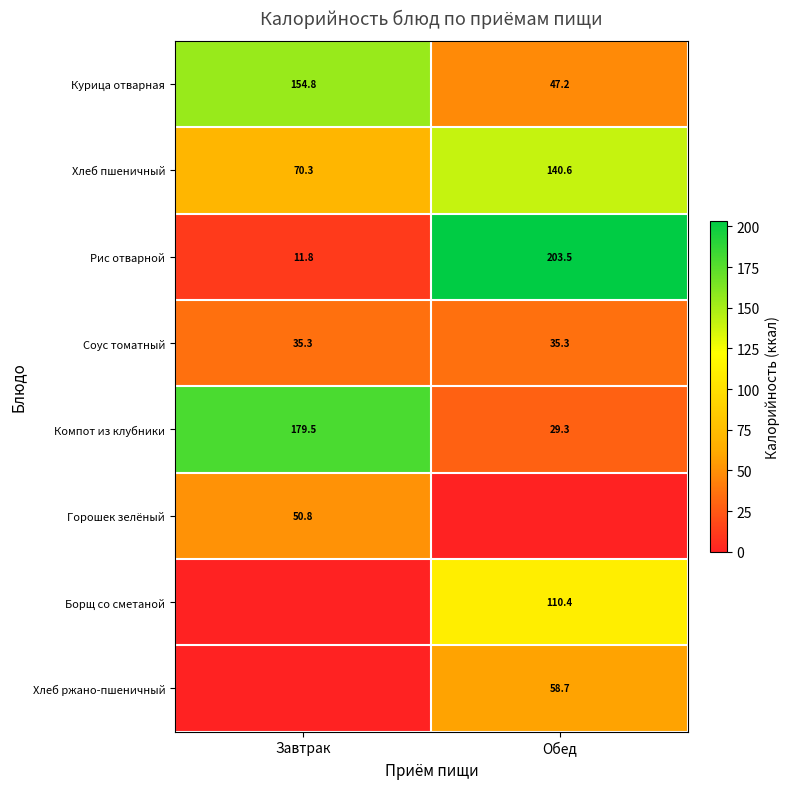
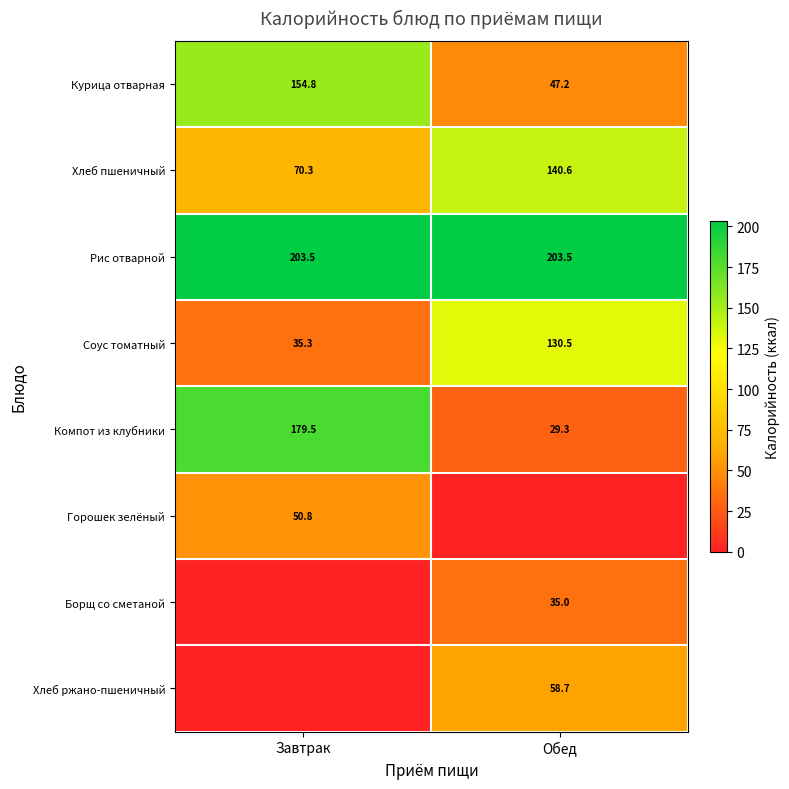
Рис отварной, Завтрак: 11.8 -> 203.5
Соус томатный, Обед: 35.3 -> 130.5
Борщ со сметаной, Обед: 110.4 -> 35.0
